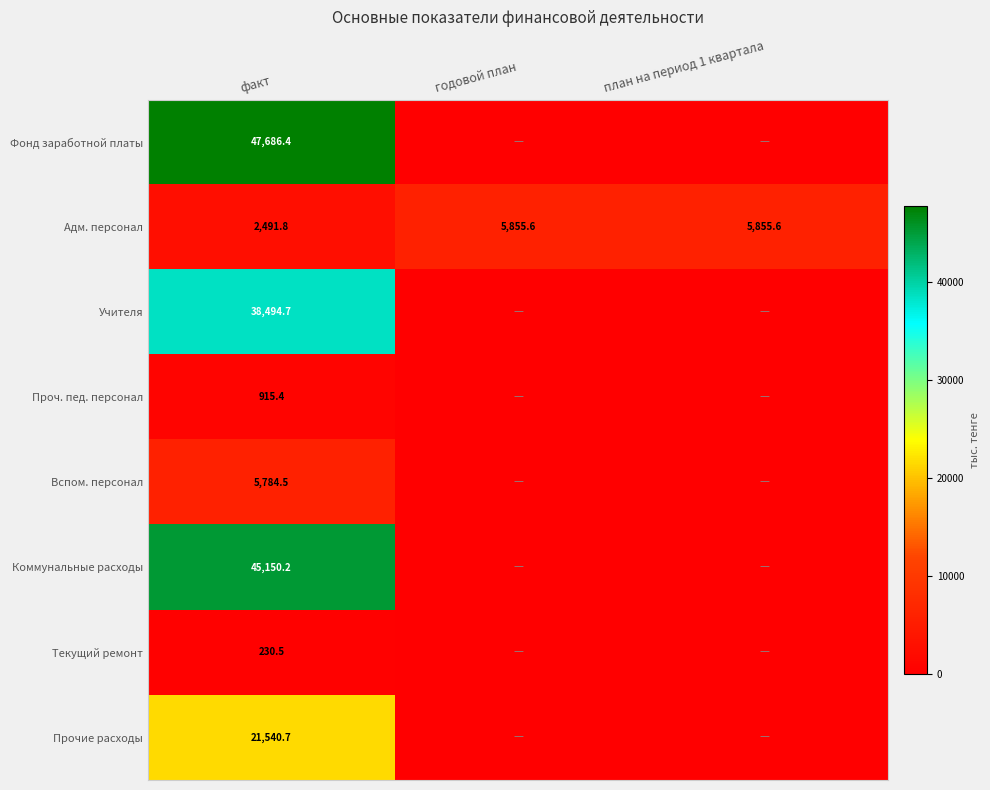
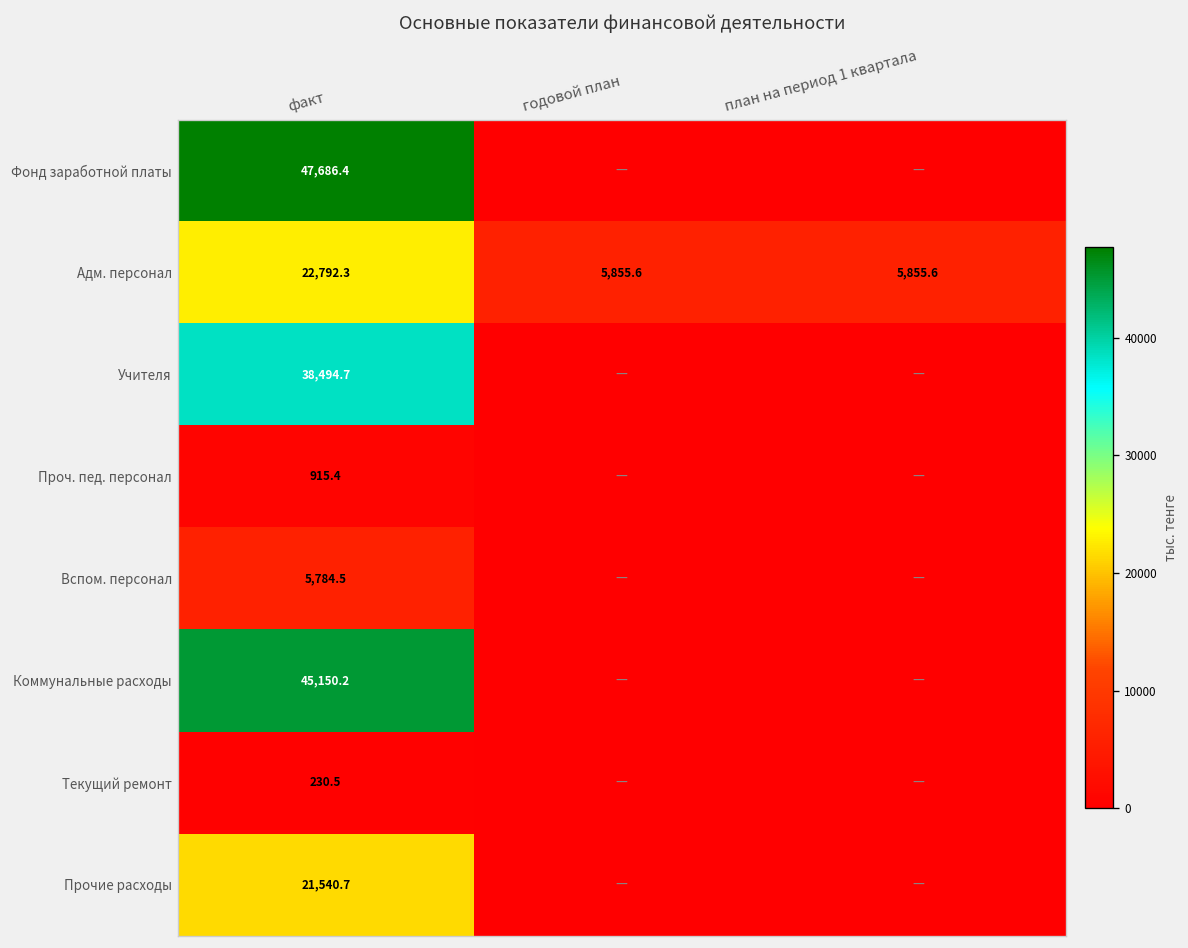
Адм. персонал, факт: 2,491.8 -> 22,792.3
